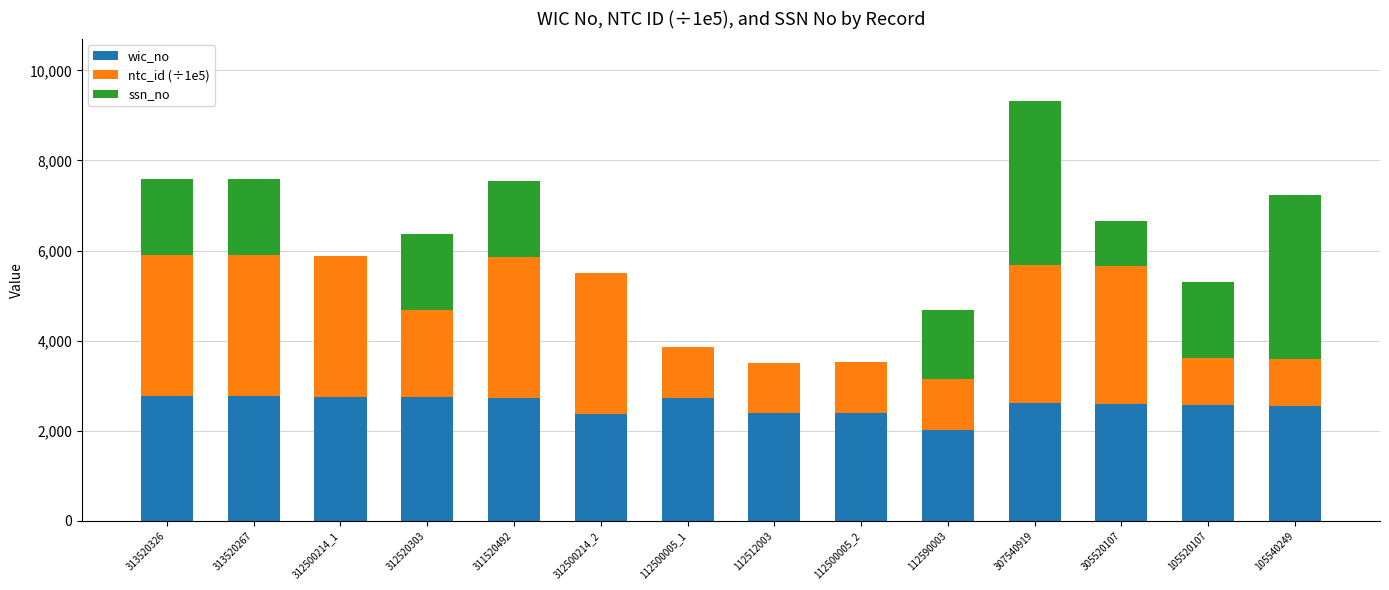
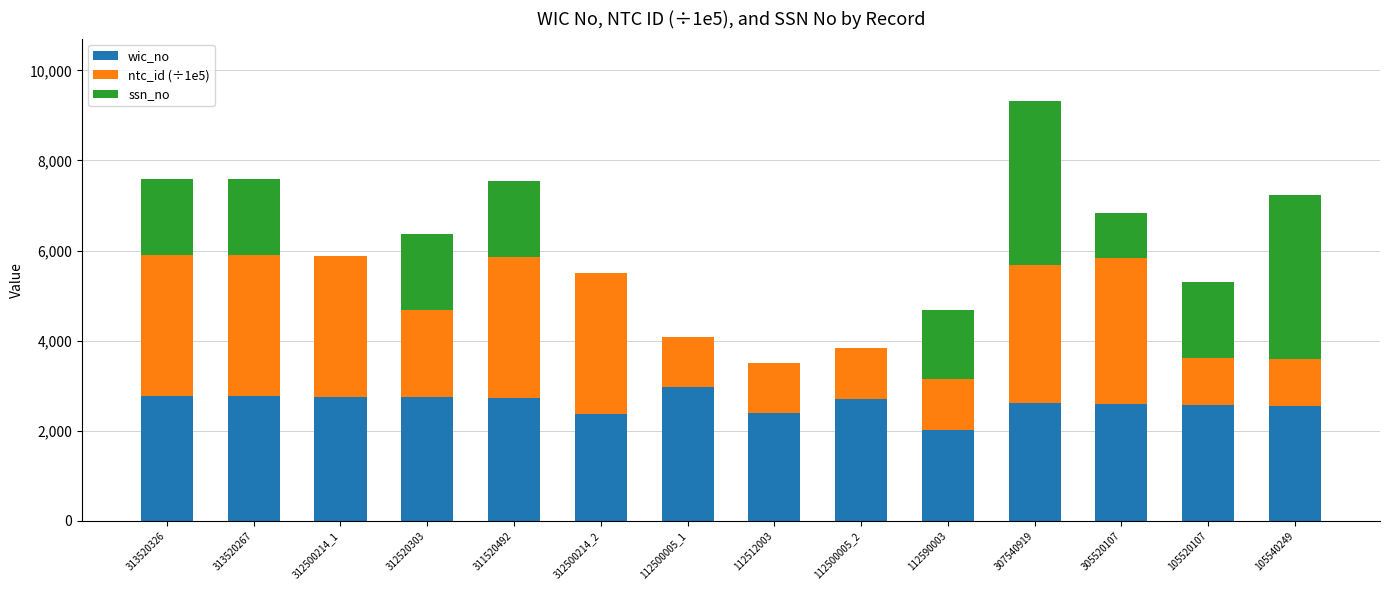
wic_no, 112500005_1: 2,700 -> 3,000
wic_no, 112500005_2: 2,400 -> 2,700
ntc_id (÷1e5), 305520107: 3,100 -> 3,200
